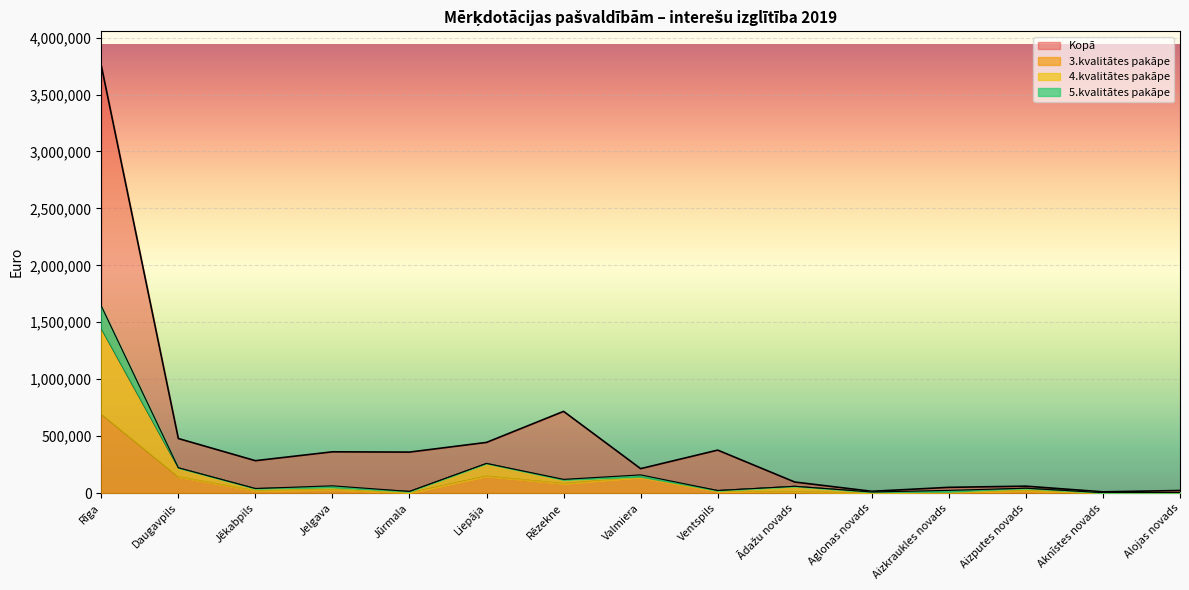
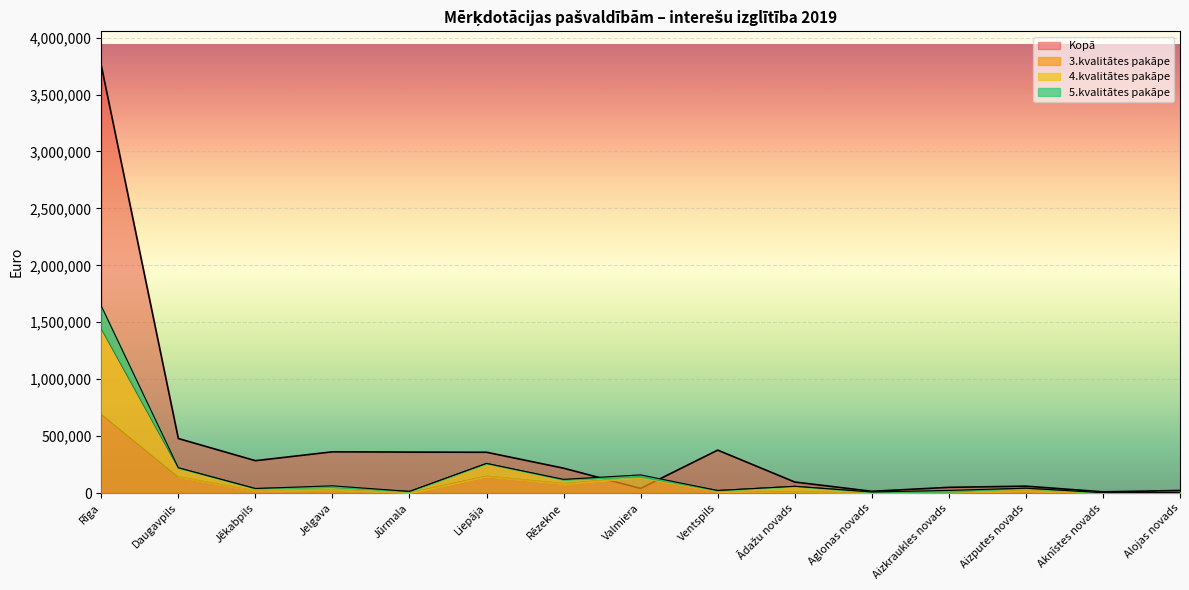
Kopā, Liepāja: 440,000 -> 360,000
Kopā, Rēzekne: 720,000 -> 220,000
Kopā, Valmiera: 210,000 -> 40,000
